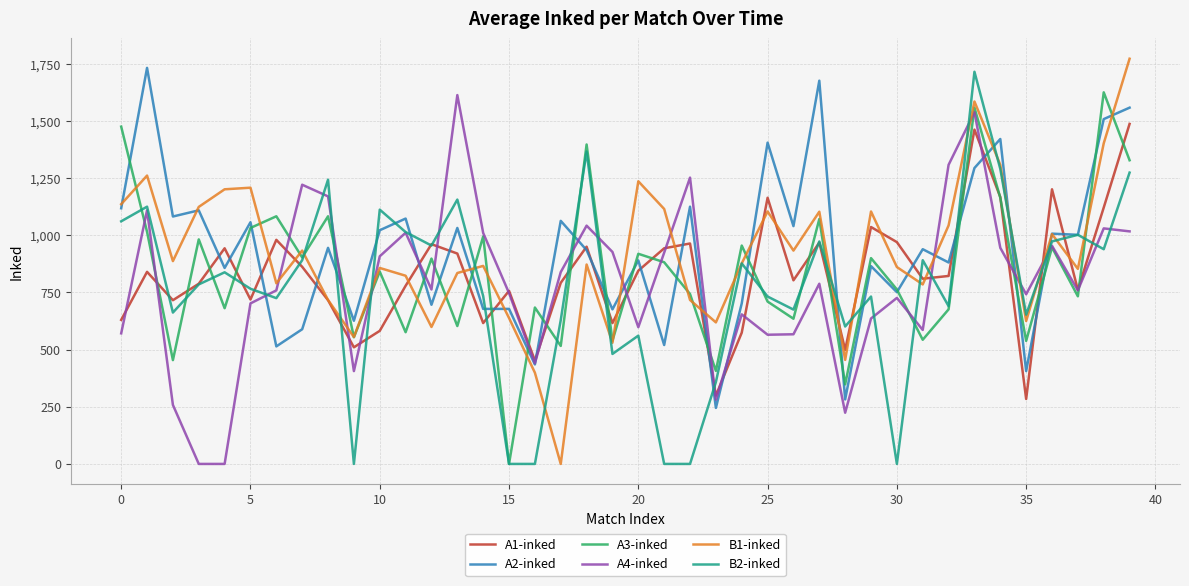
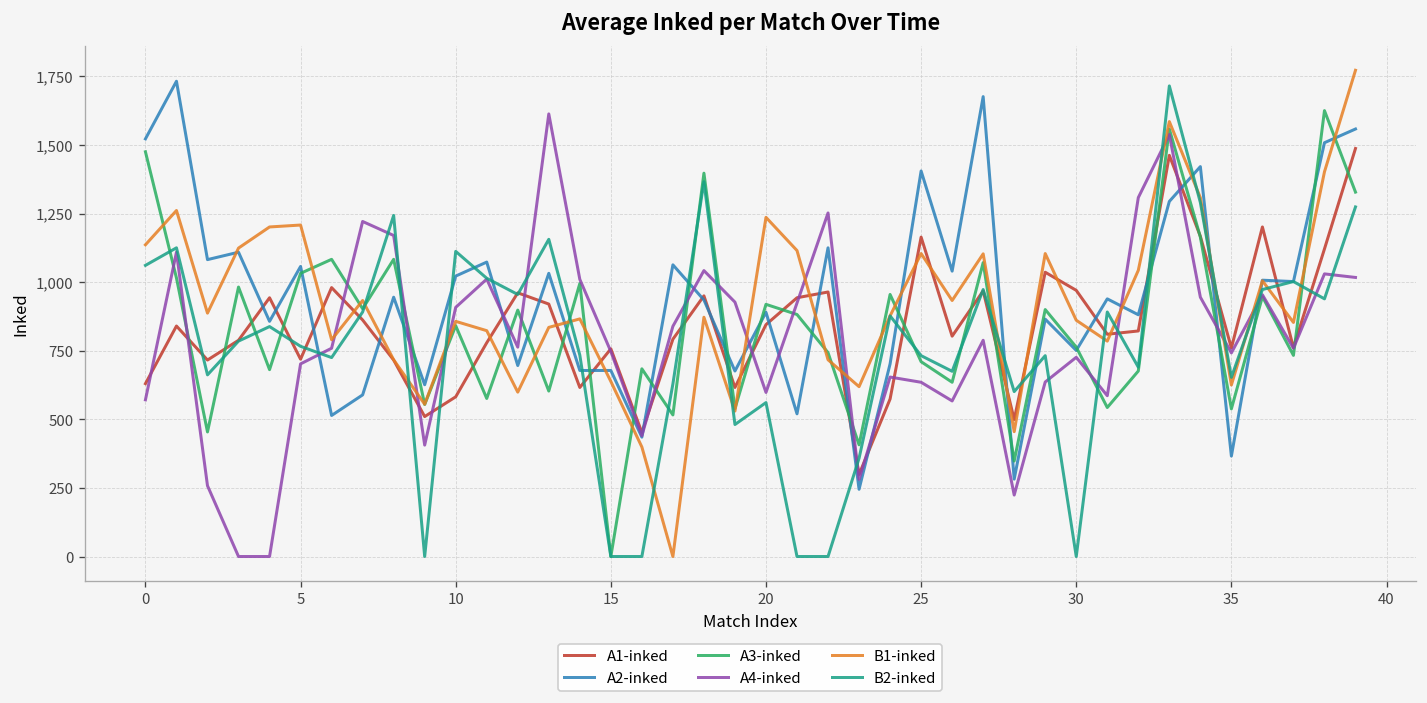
A2-inked, 0: 1,120 -> 1,520
A4-inked, 25: 570 -> 640
A1-inked, 35: 280 -> 760
A2-inked, 35: 410 -> 370
